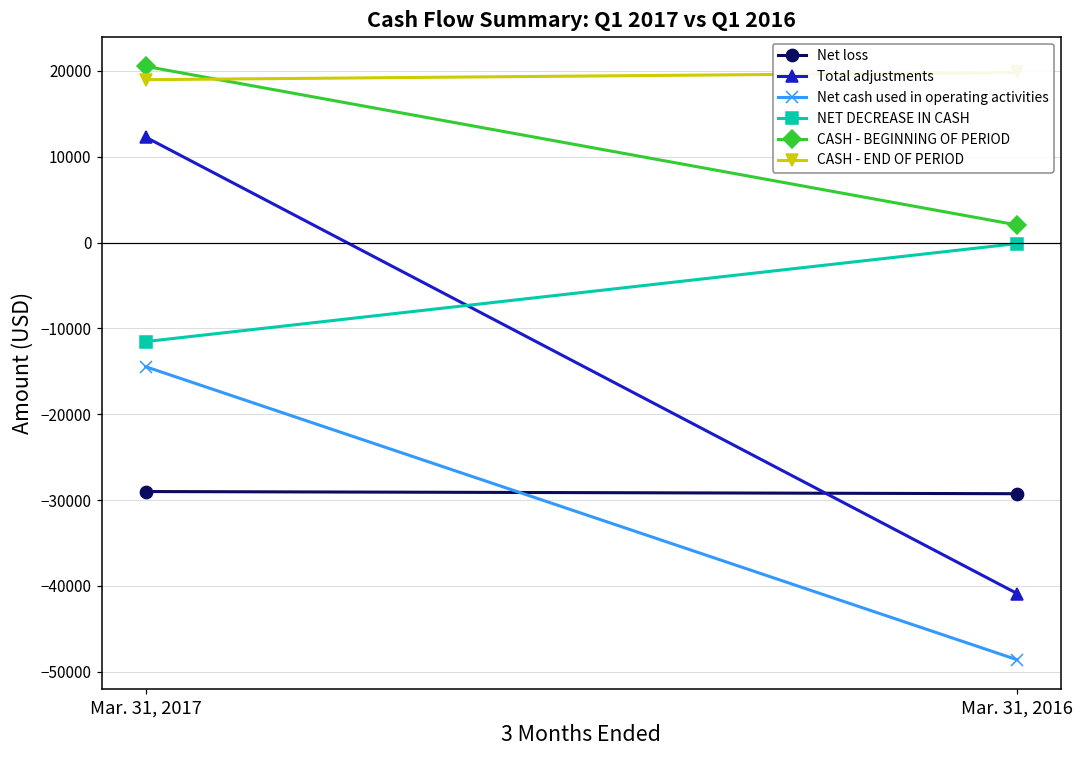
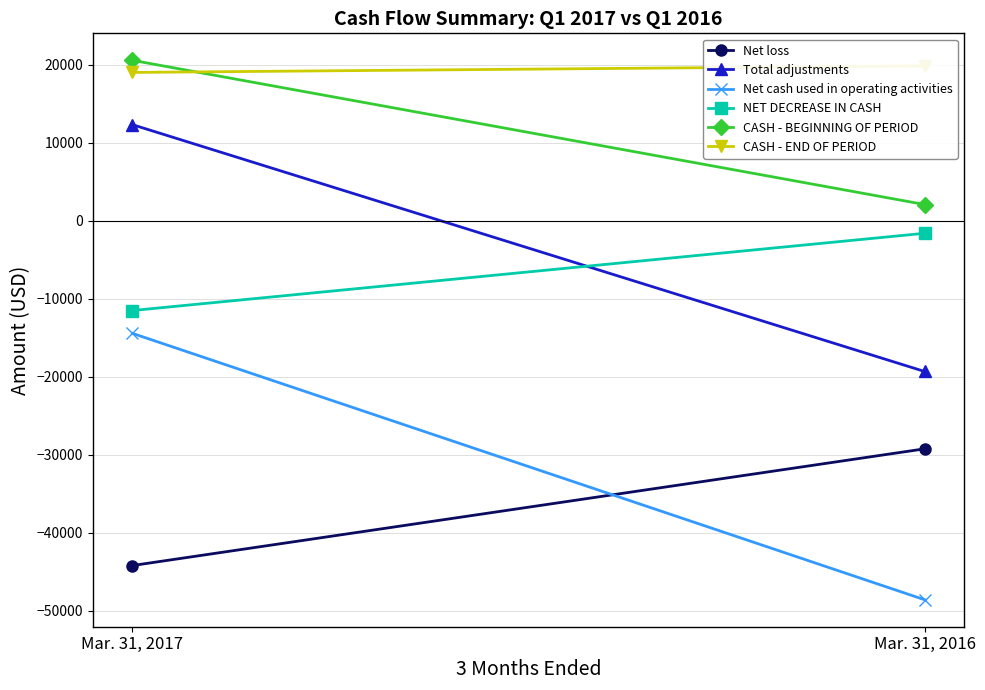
Net loss, Mar. 31, 2017: -29000 -> -44000
Total adjustments, Mar. 31, 2016: -41000 -> -19000
NET DECREASE IN CASH, Mar. 31, 2016: 0 -> -2000
